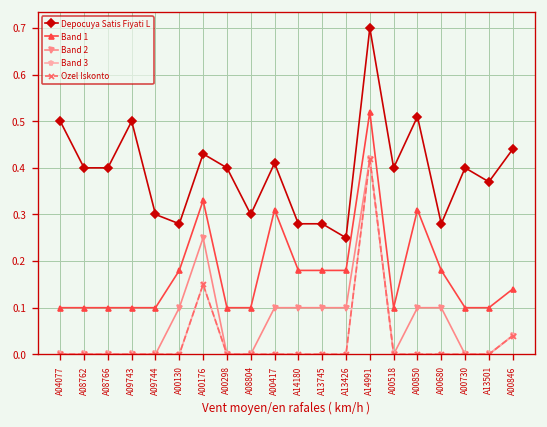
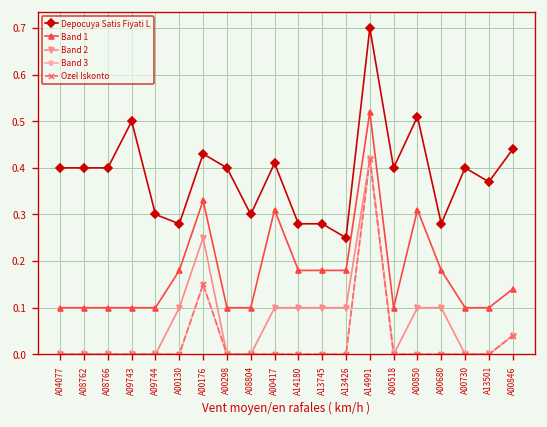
Depocuya Satis Fiyati L, A04077: 0.5 -> 0.4
